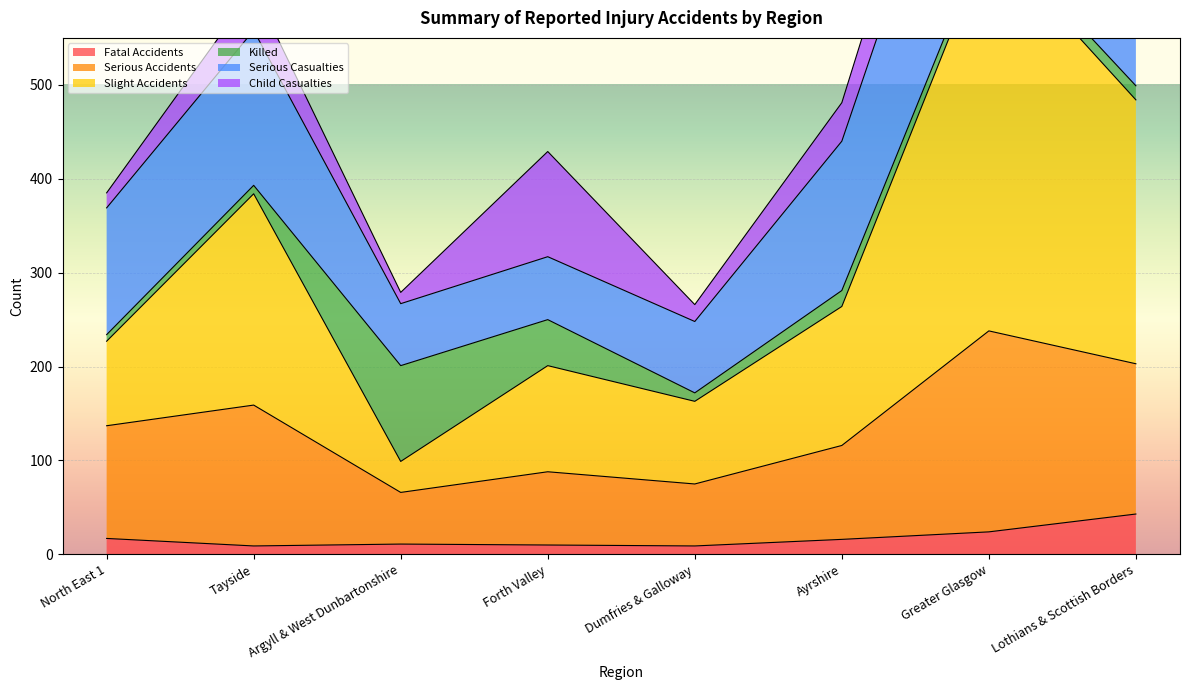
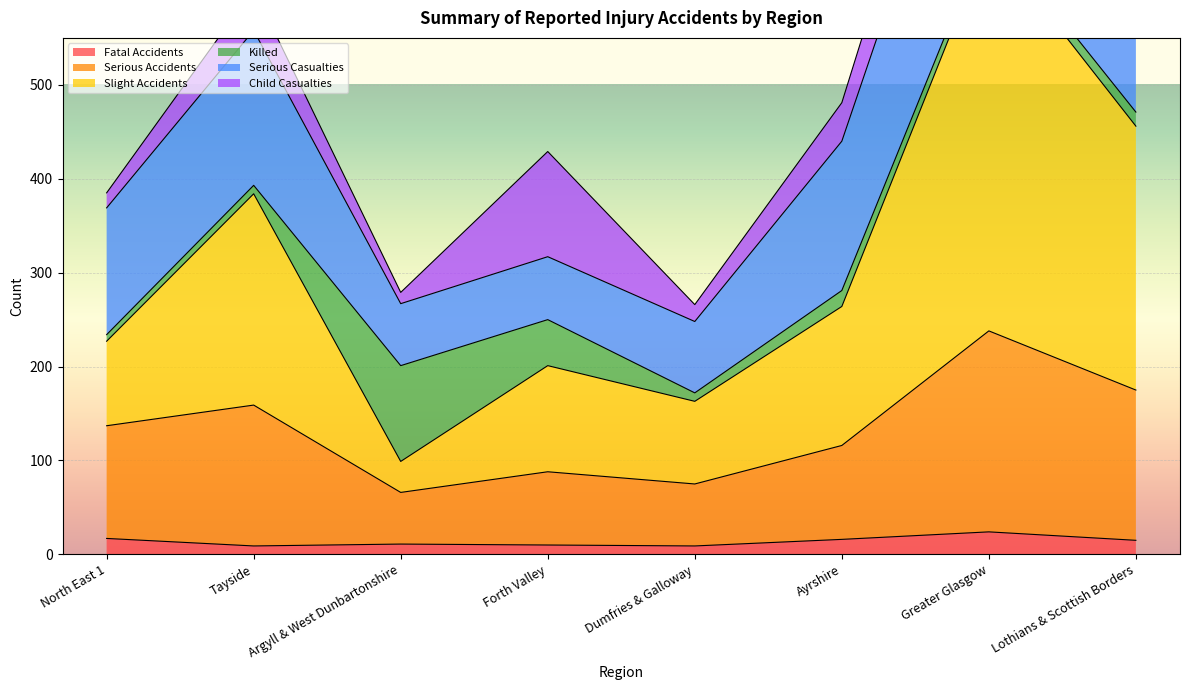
Fatal Accidents, Lothians & Scottish Borders: 40 -> 20
